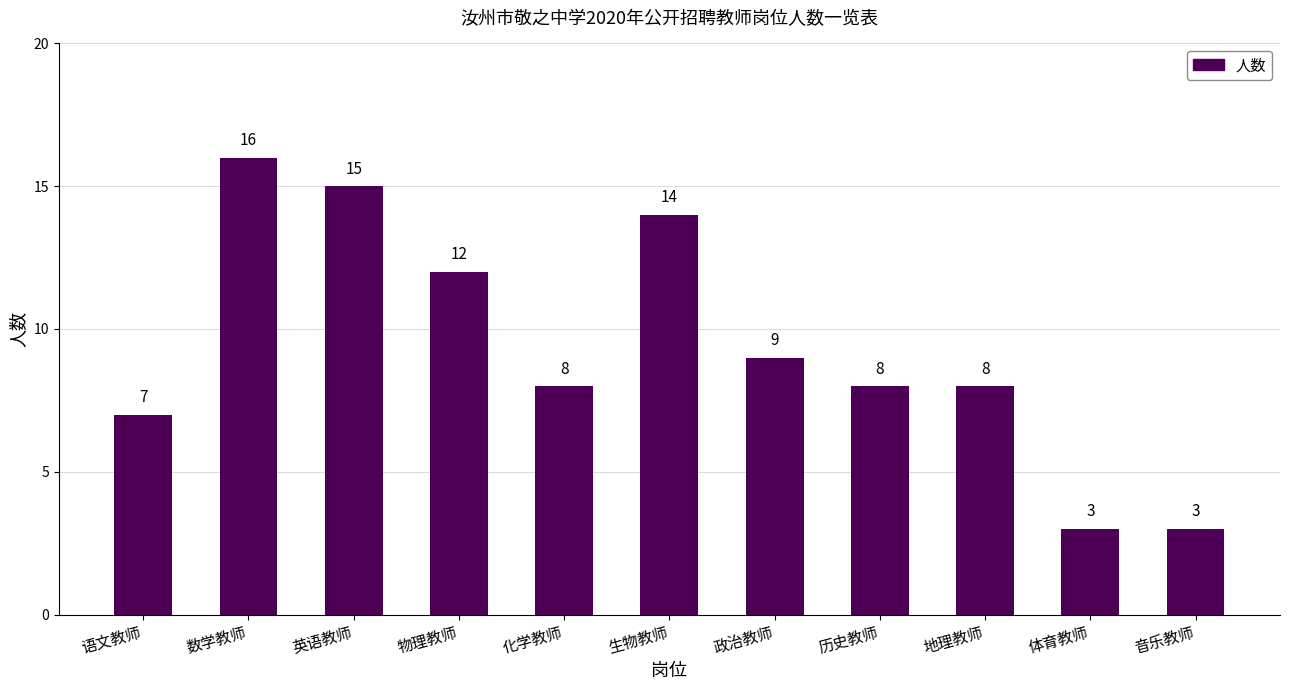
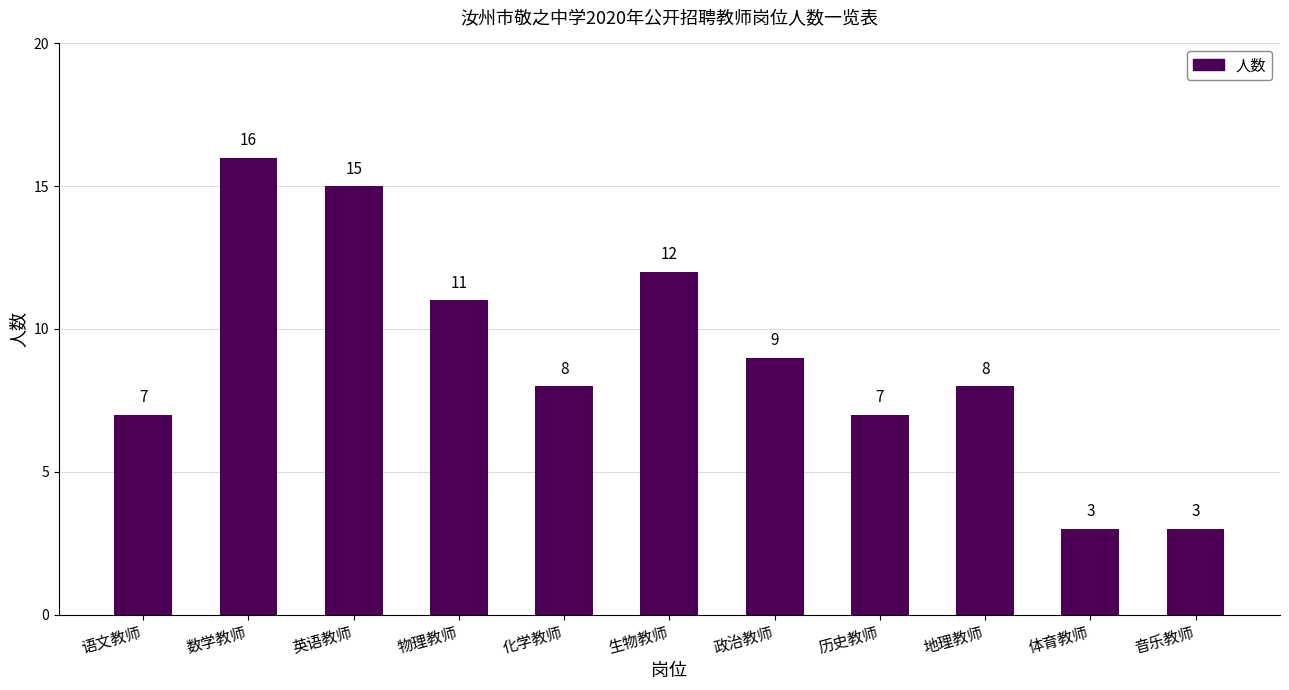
物理教师: 12 -> 11
生物教师: 14 -> 12
历史教师: 8 -> 7
